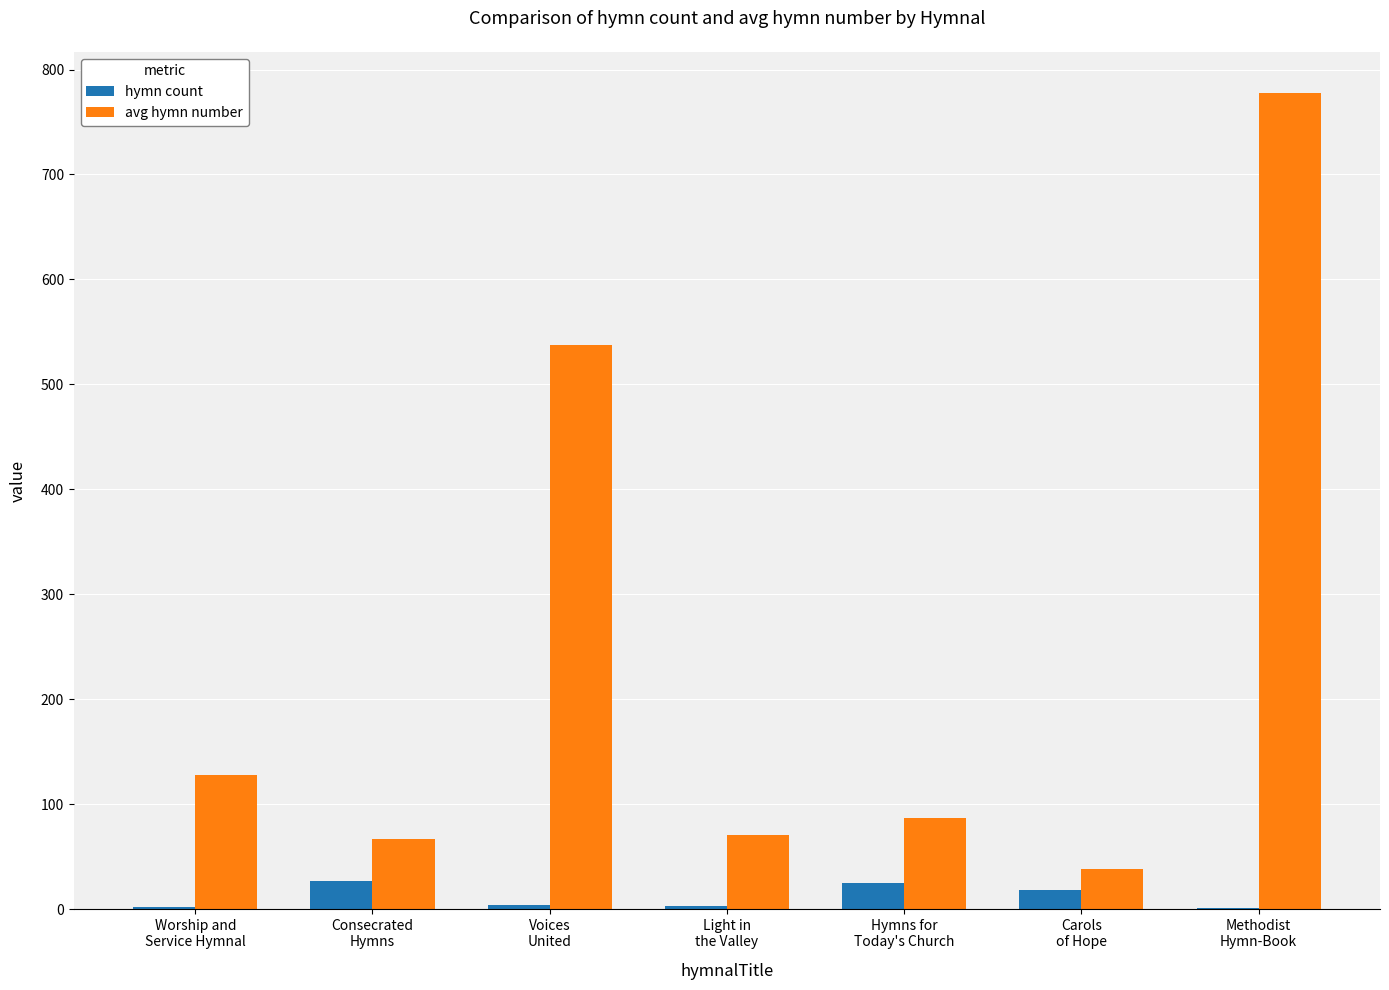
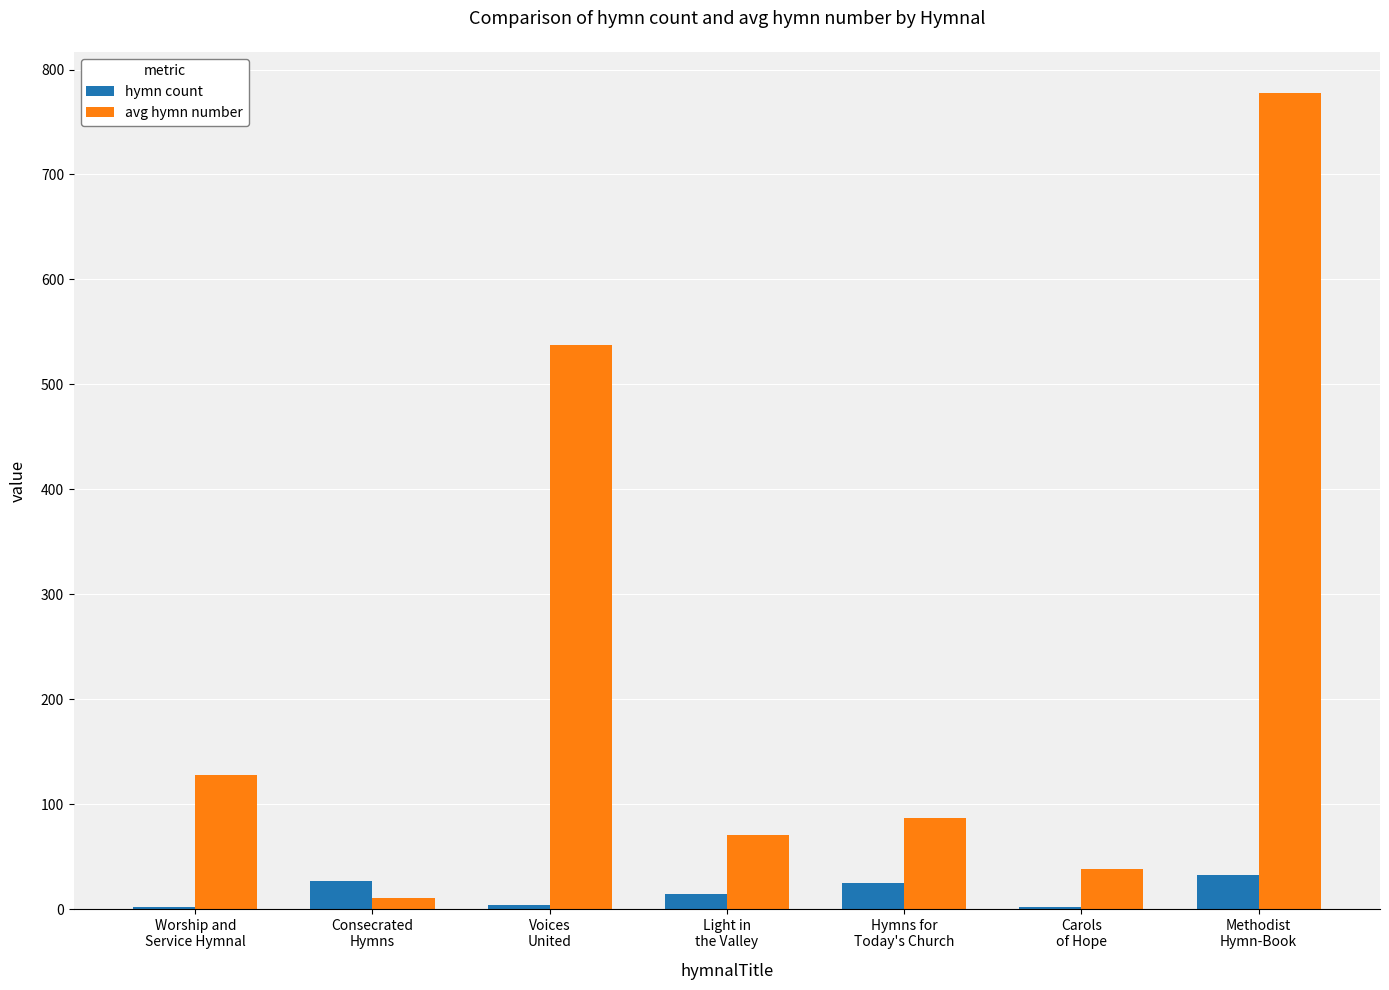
avg hymn number, Consecrated Hymns: 67 -> 11
hymn count, Light in the Valley: 3 -> 14
hymn count, Carols of Hope: 18 -> 2
hymn count, Methodist Hymn-Book: 1 -> 33
